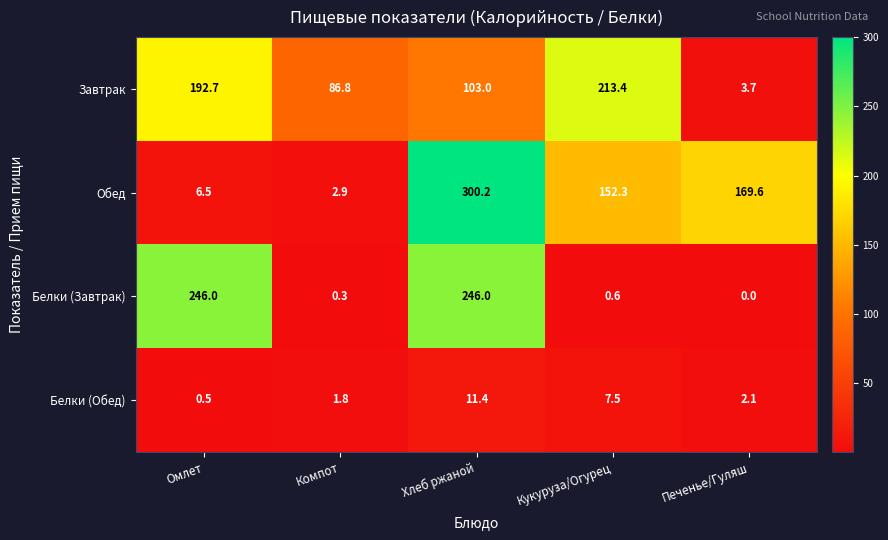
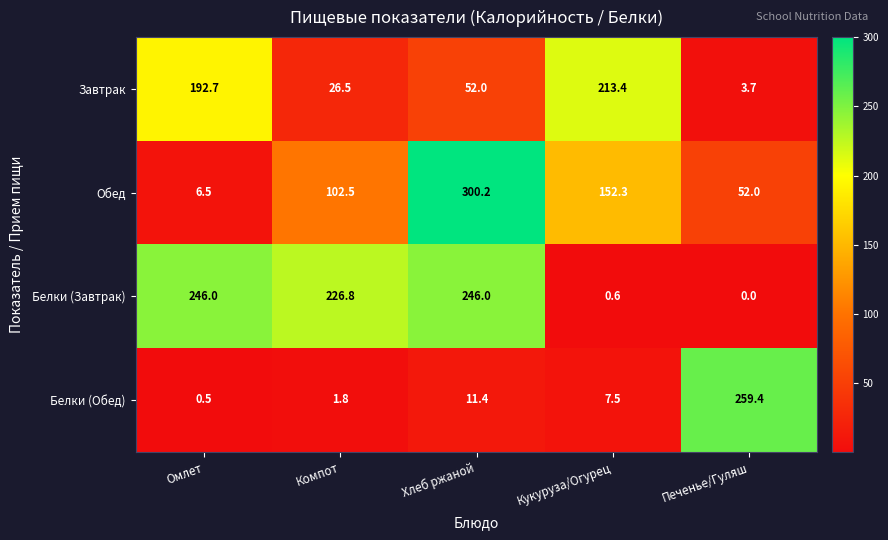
Завтрак, Компот: 86.8 -> 26.5
Завтрак, Хлеб ржаной: 103.0 -> 52.0
Обед, Компот: 2.9 -> 102.5
Обед, Печенье/Гуляш: 169.6 -> 52.0
Белки (Завтрак), Компот: 0.3 -> 226.8
Белки (Обед), Печенье/Гуляш: 2.1 -> 259.4
